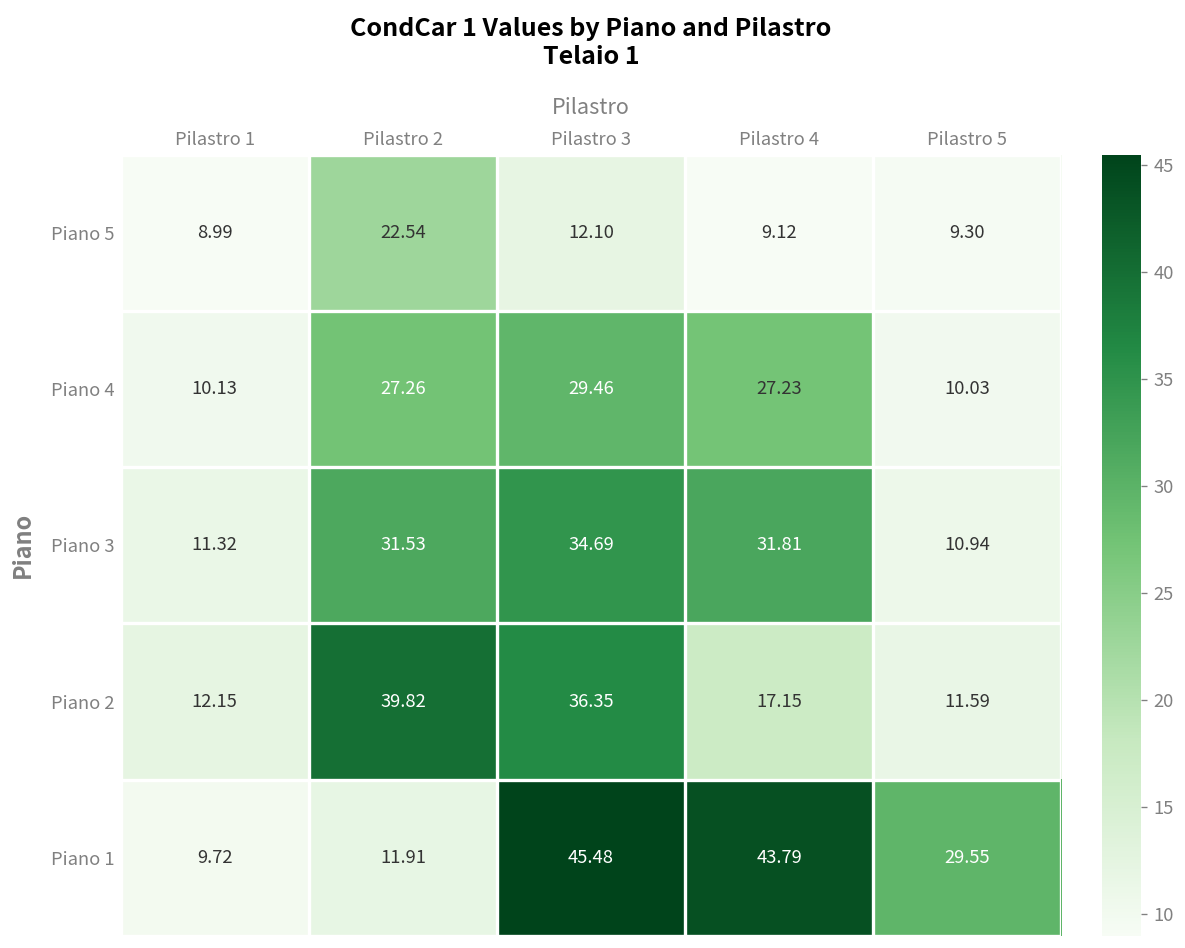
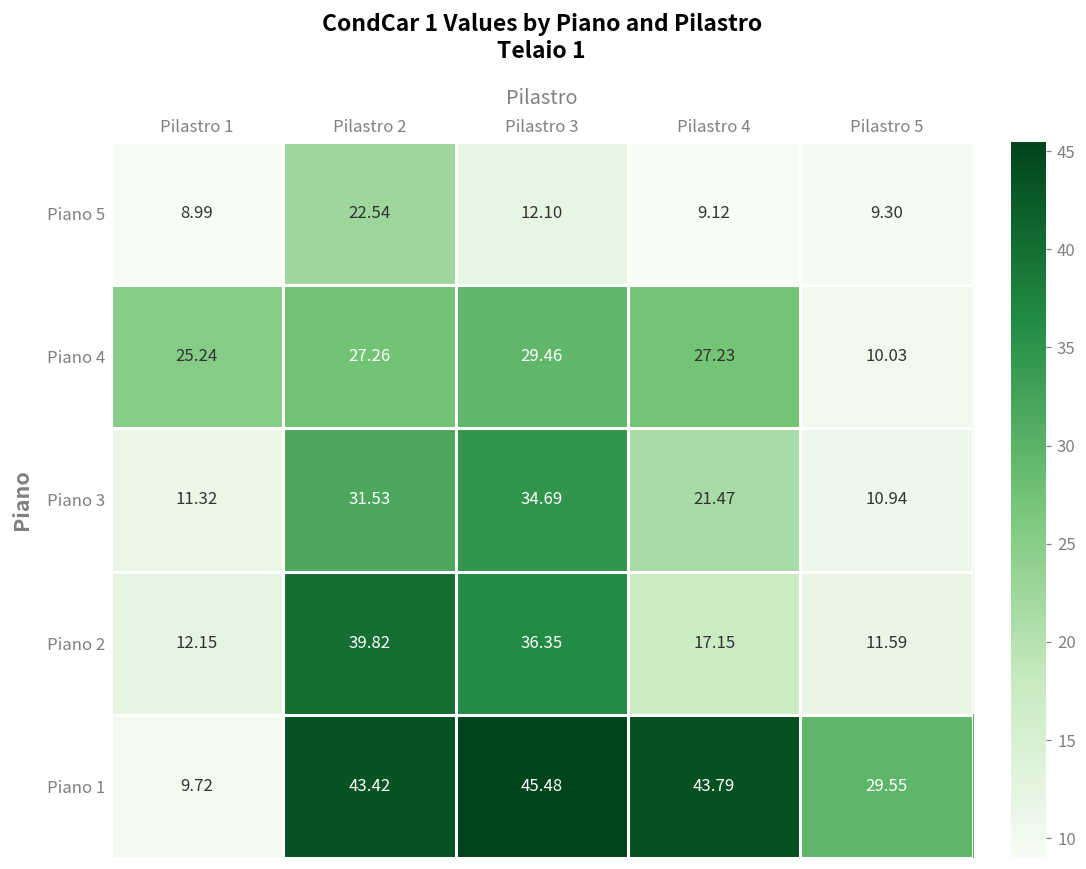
Piano 4, Pilastro 1: 10.13 -> 25.24
Piano 3, Pilastro 4: 31.81 -> 21.47
Piano 1, Pilastro 2: 11.91 -> 43.42
